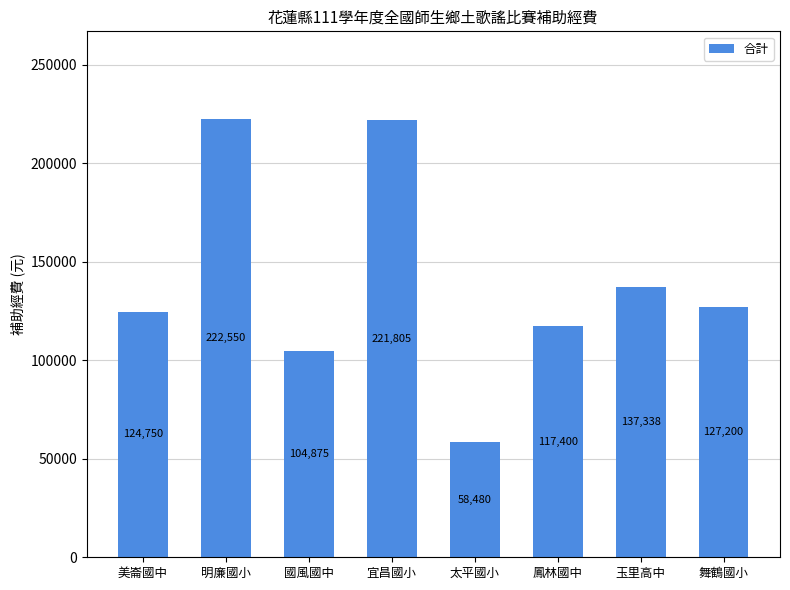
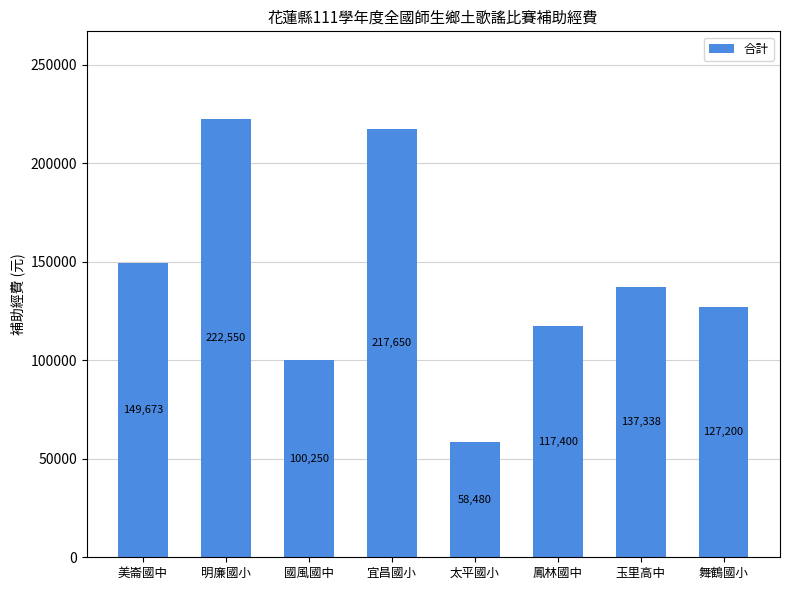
美崙國中: 124,750 -> 149,673
國風國中: 104,875 -> 100,250
宜昌國小: 221,805 -> 217,650
